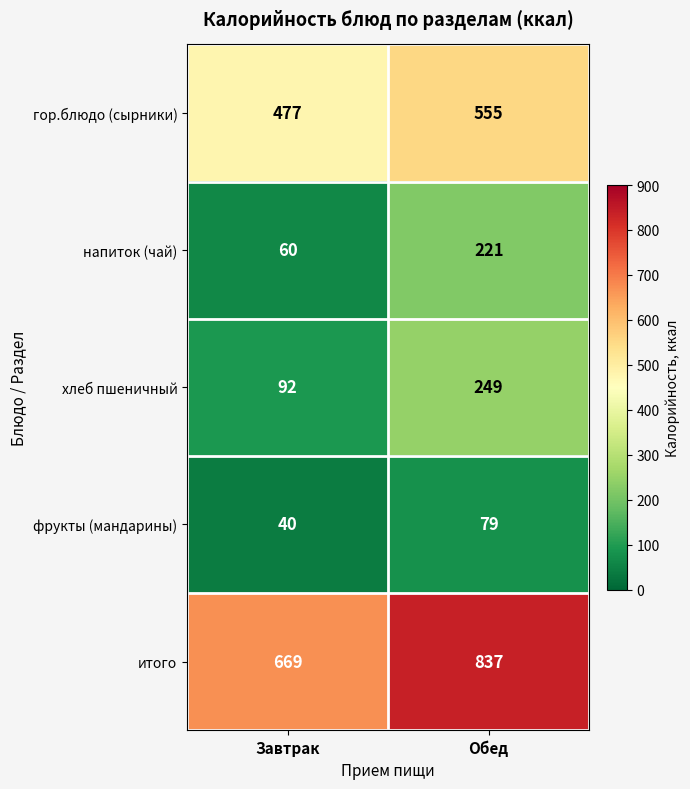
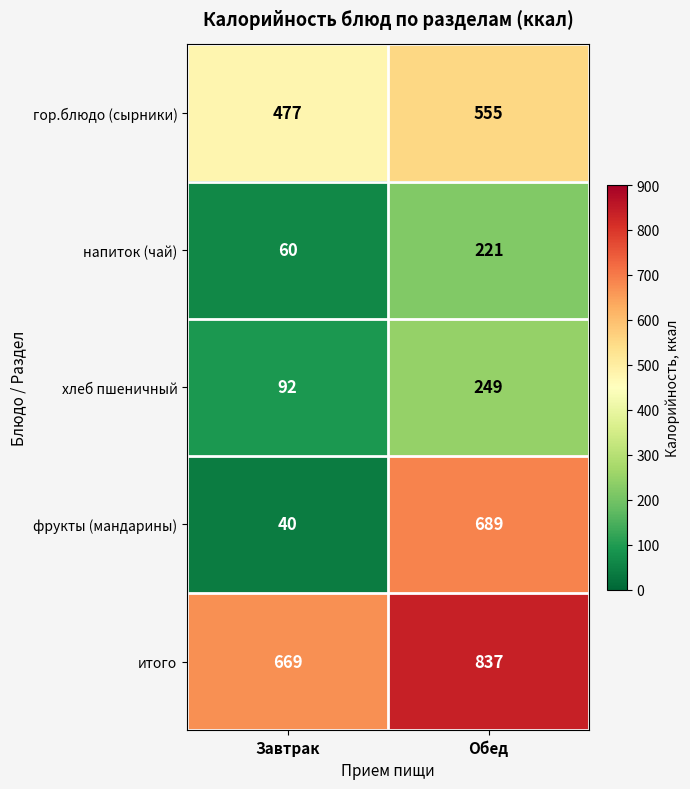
фрукты (мандарины), Обед: 79 -> 689
